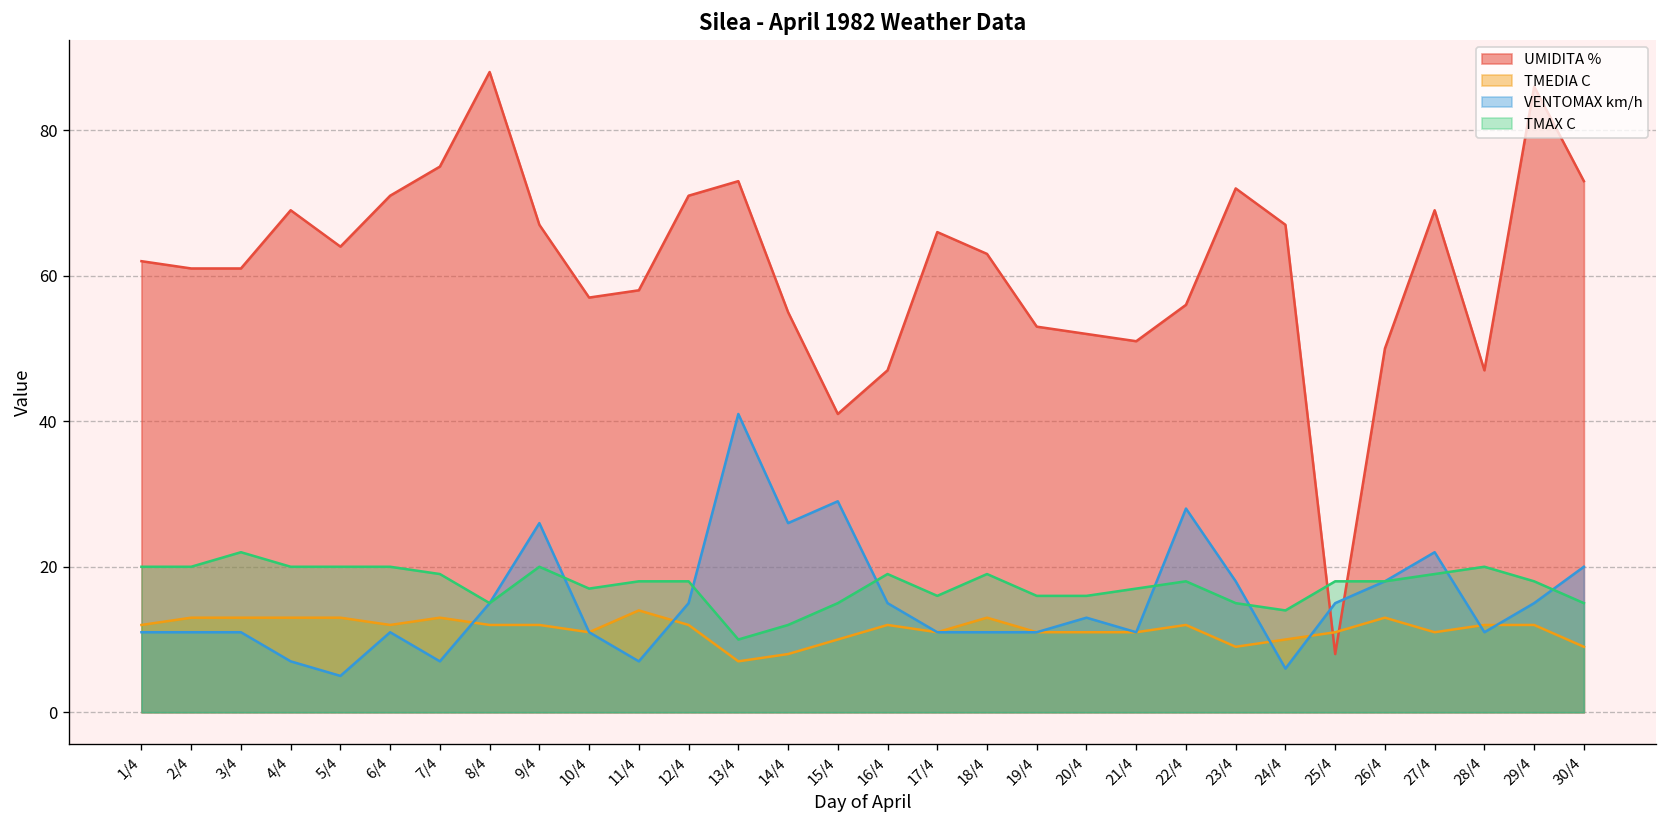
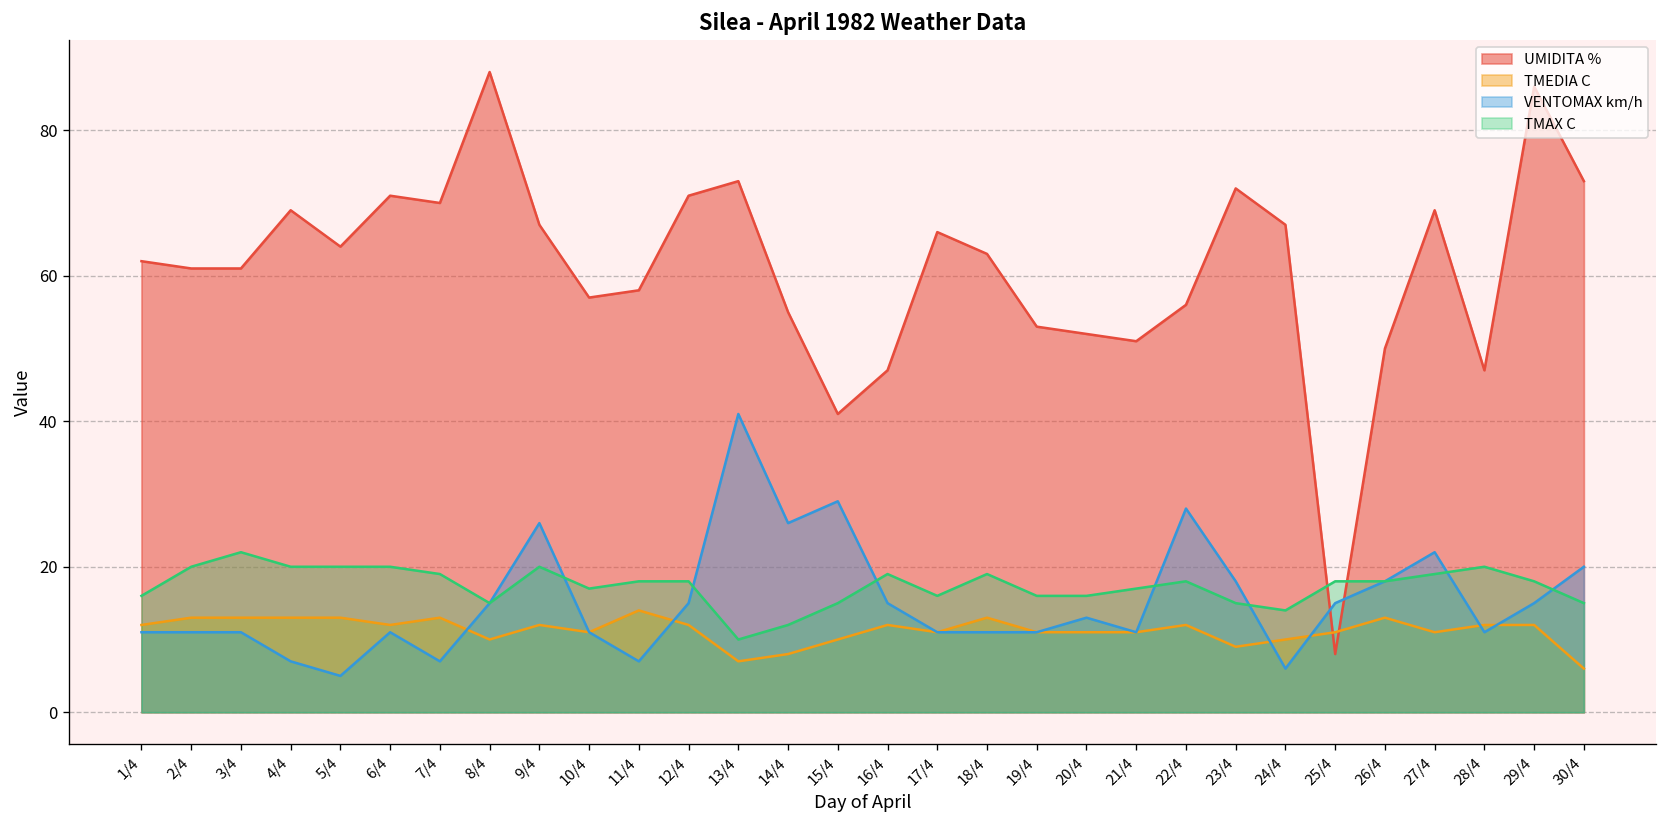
TMAX C, 1/4: 20 -> 16
UMIDITA %, 7/4: 75 -> 70
TMEDIA C, 8/4: 12 -> 10
TMEDIA C, 30/4: 9 -> 6
